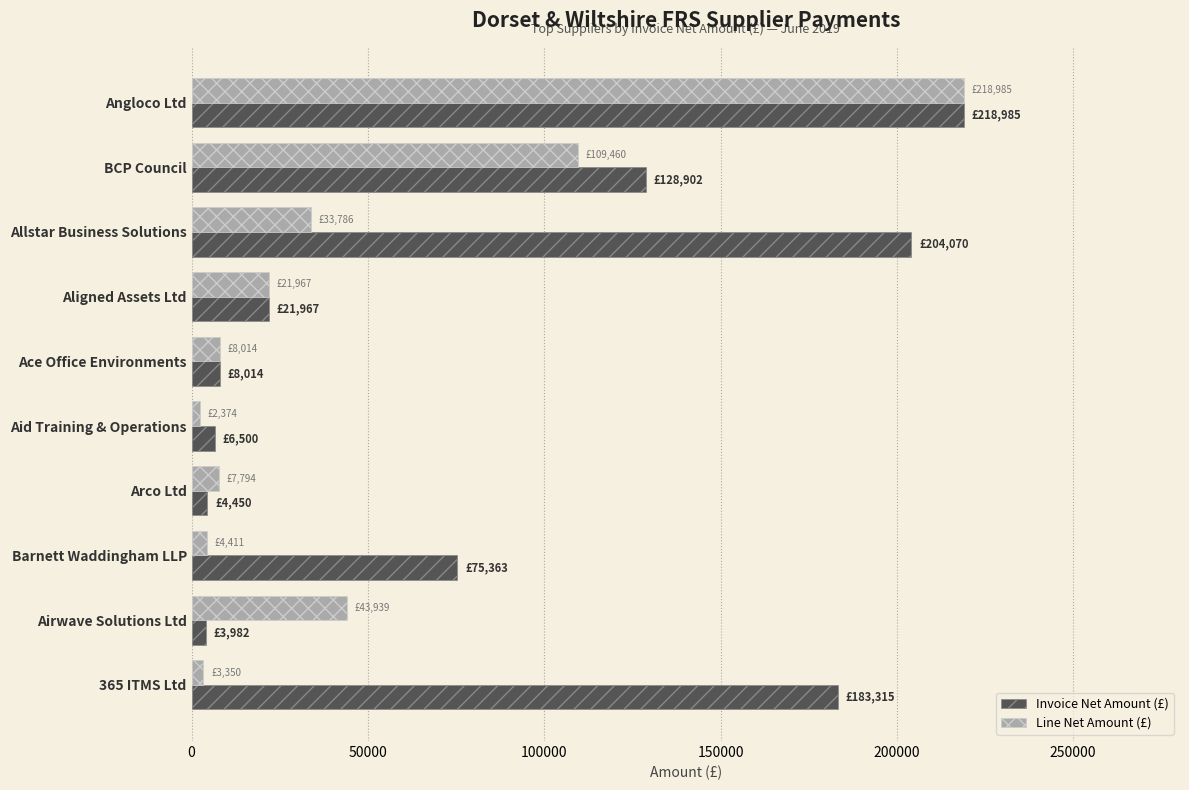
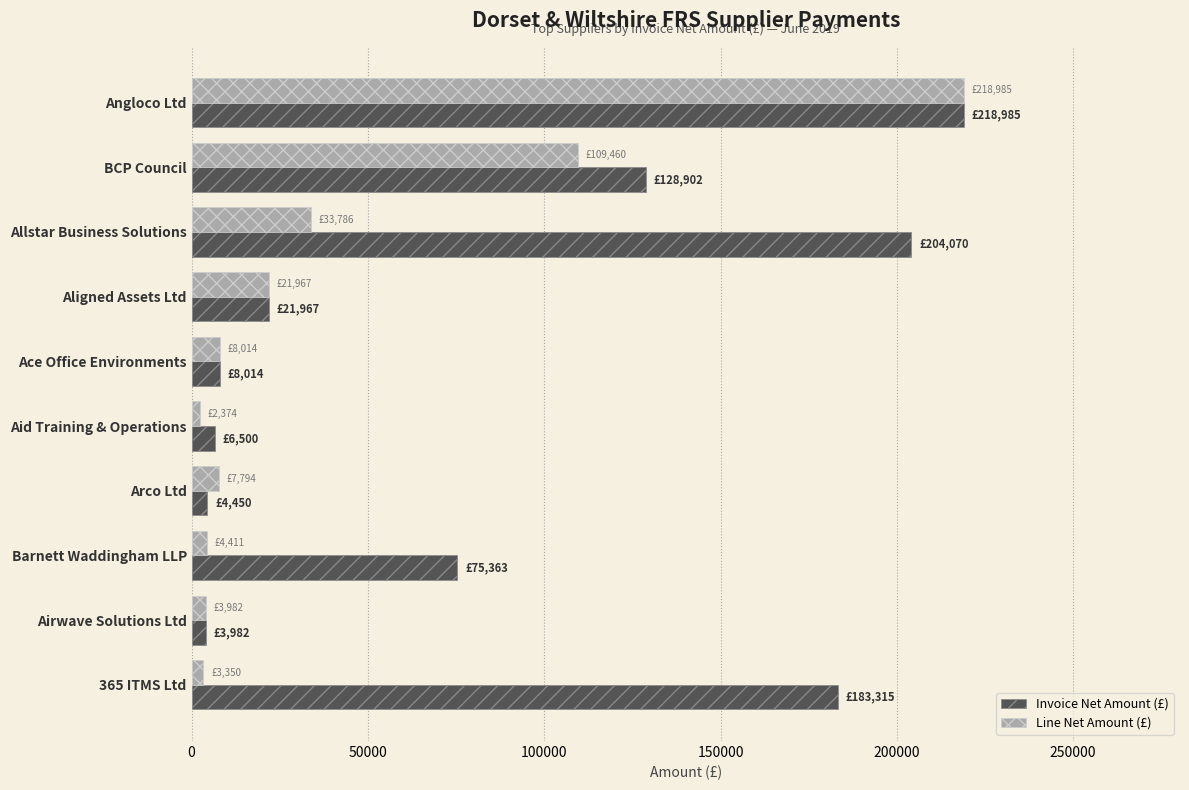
Line Net Amount (£), Airwave Solutions Ltd: £43,939 -> £3,982
